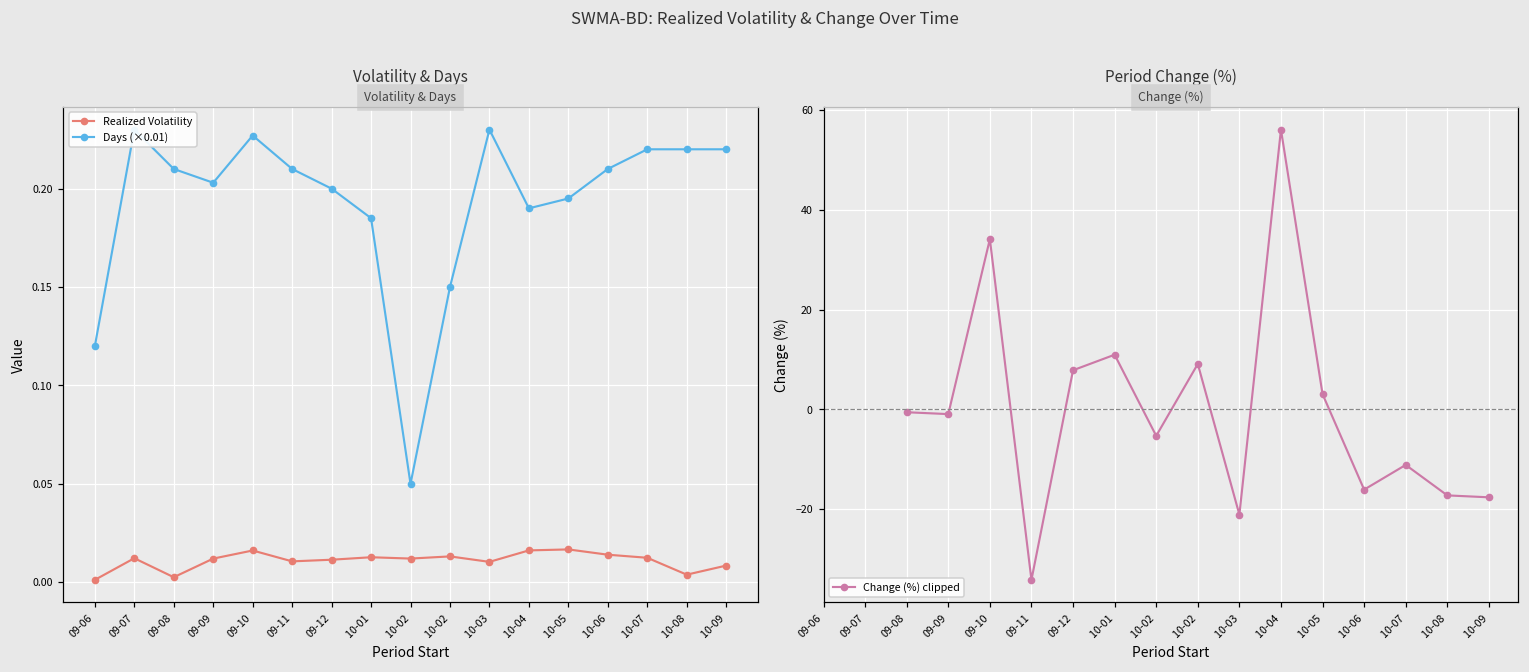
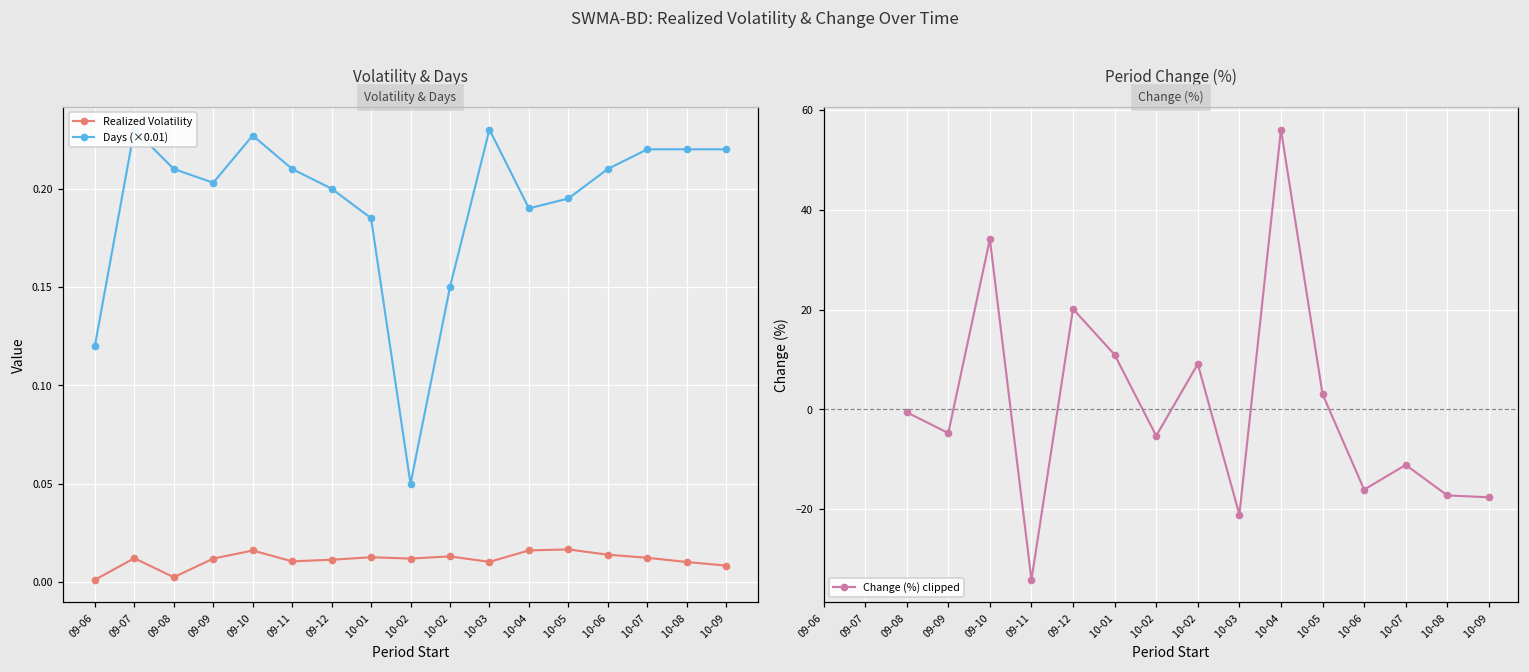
Volatility & Days, Realized Volatility, 10-08: 0.004 -> 0.010
Period Change (%), 09-09: -1 -> -5
Period Change (%), 09-12: 8 -> 20
